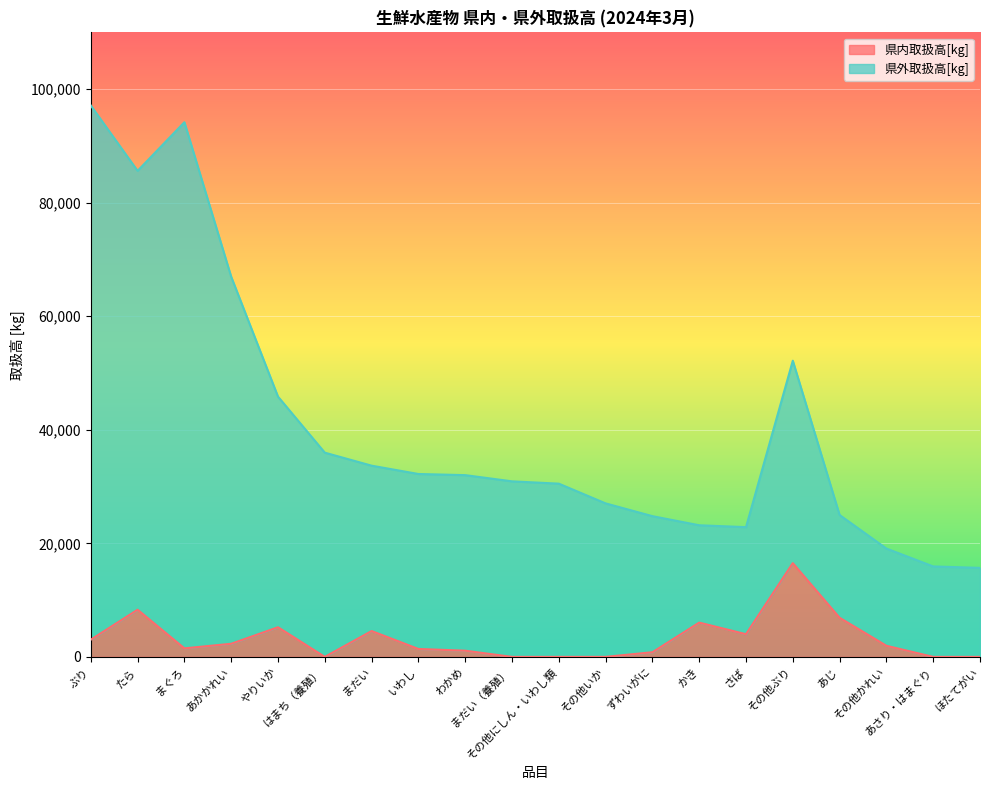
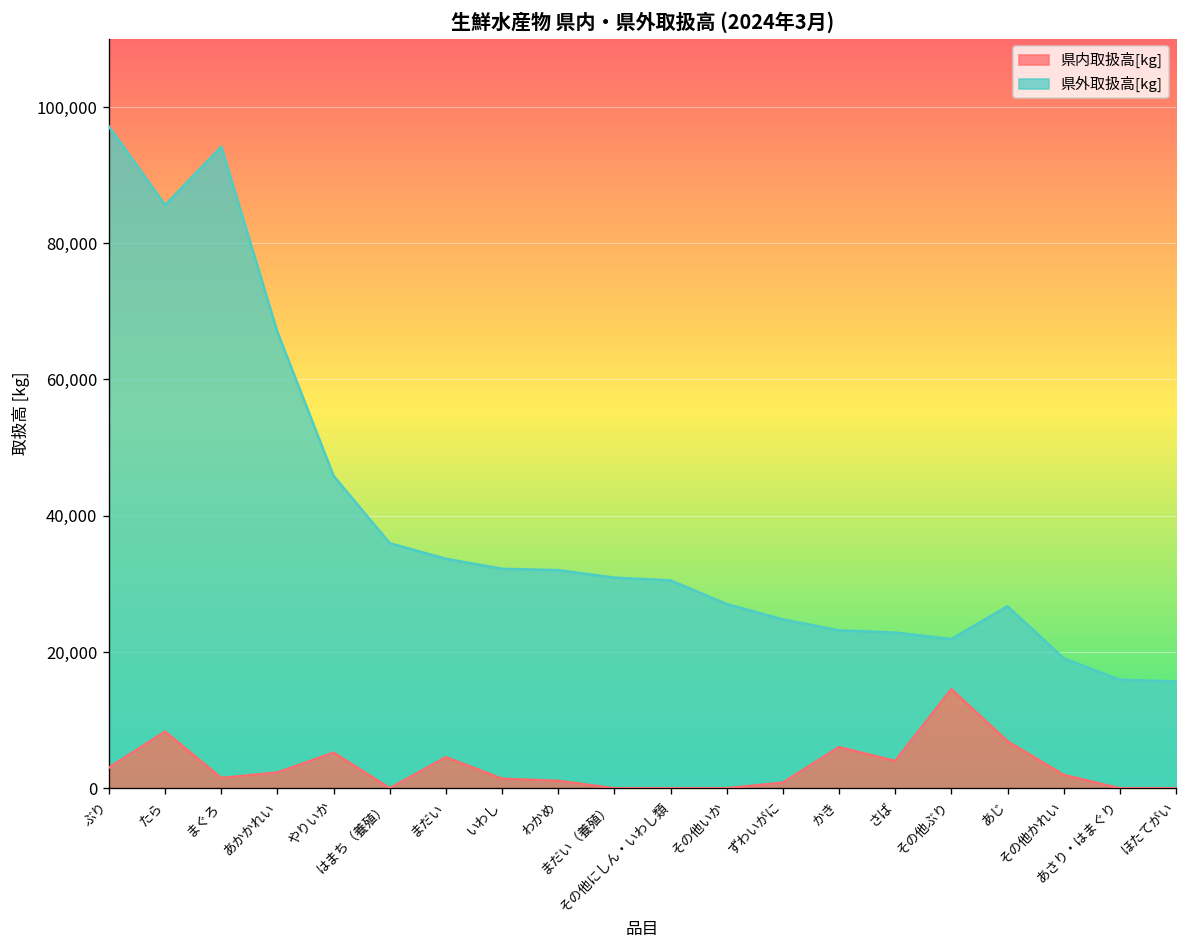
県内取扱高[kg], その他ぶり: 17,000 -> 15,000
県外取扱高[kg], その他ぶり: 36,000 -> 7,000
県外取扱高[kg], あじ: 18,000 -> 20,000
